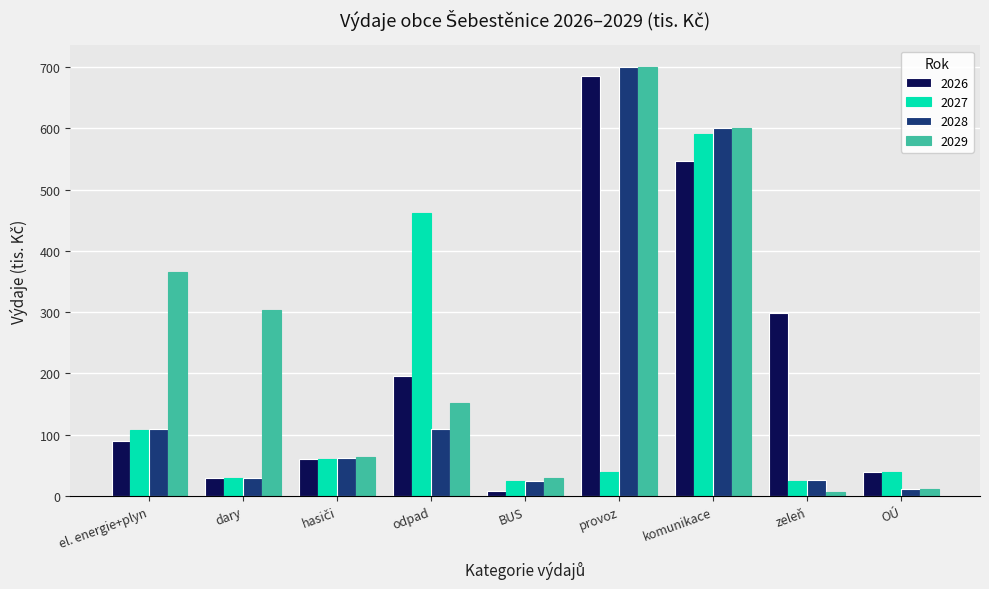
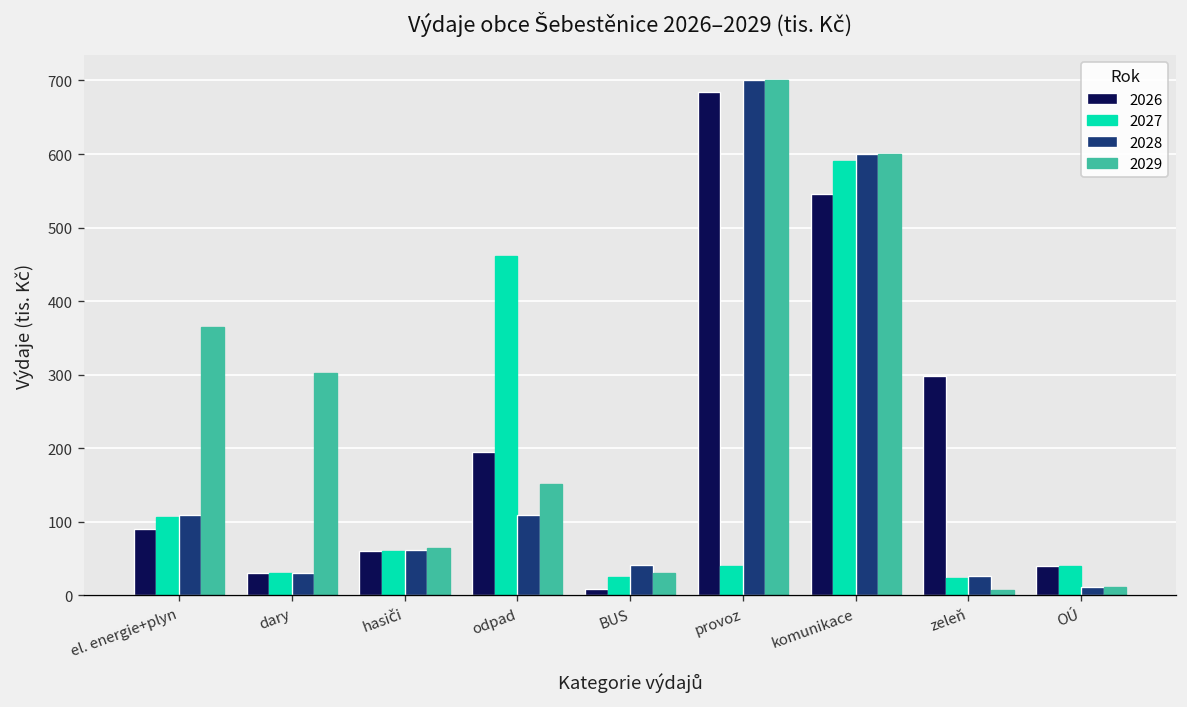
2028, BUS: 30 -> 40
